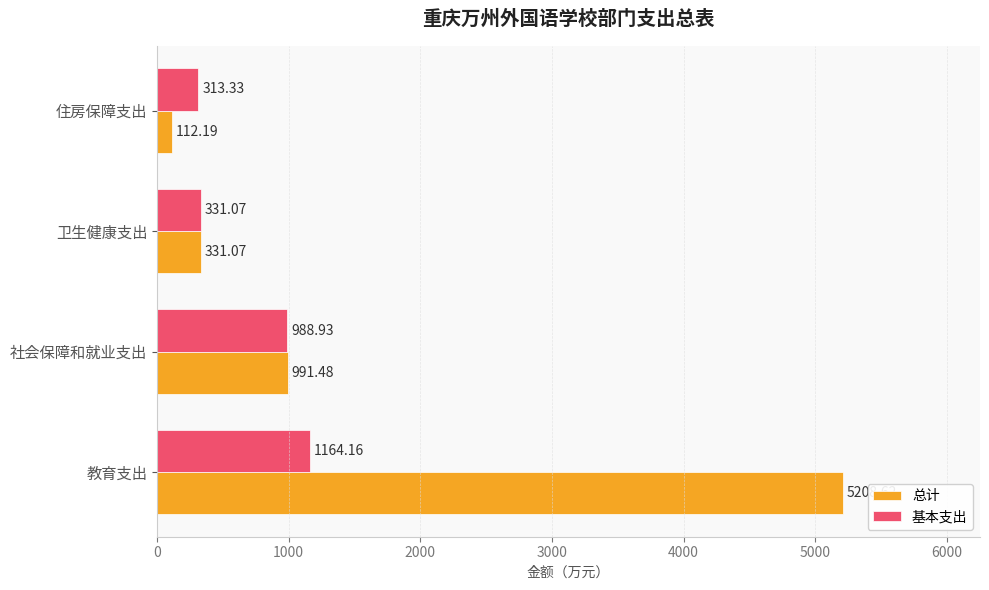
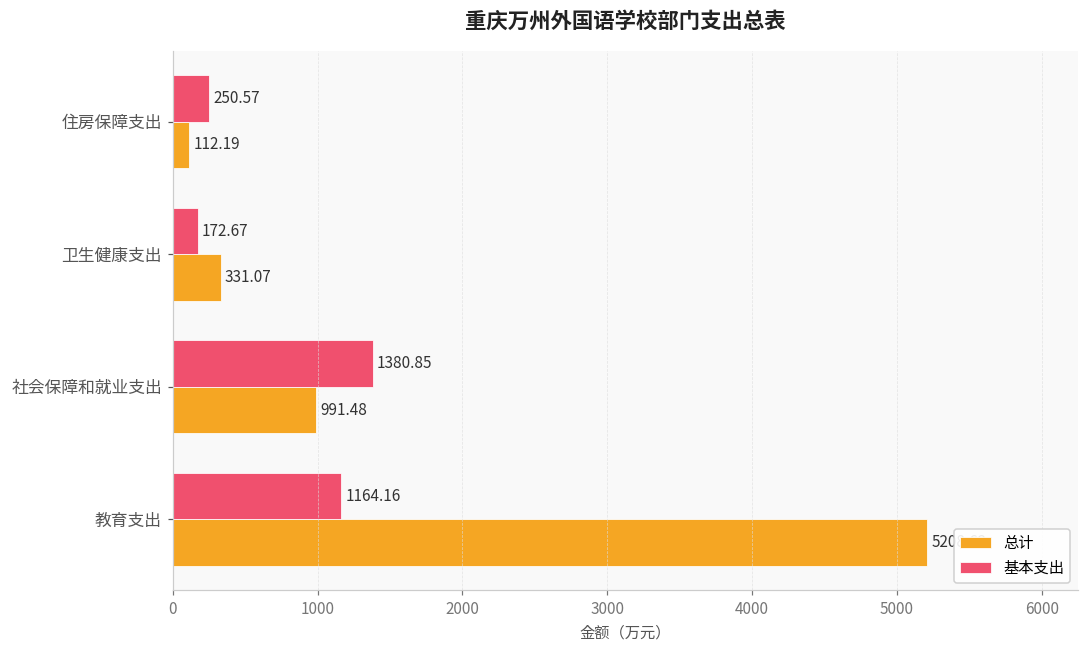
基本支出, 住房保障支出: 313.33 -> 250.57
基本支出, 卫生健康支出: 331.07 -> 172.67
基本支出, 社会保障和就业支出: 988.93 -> 1380.85
